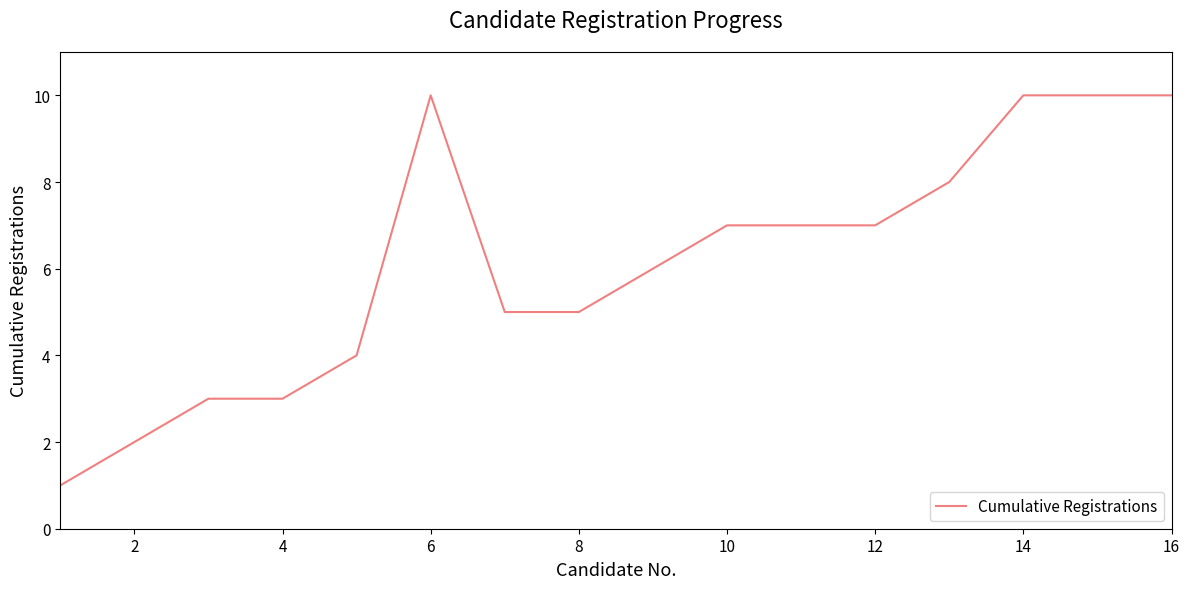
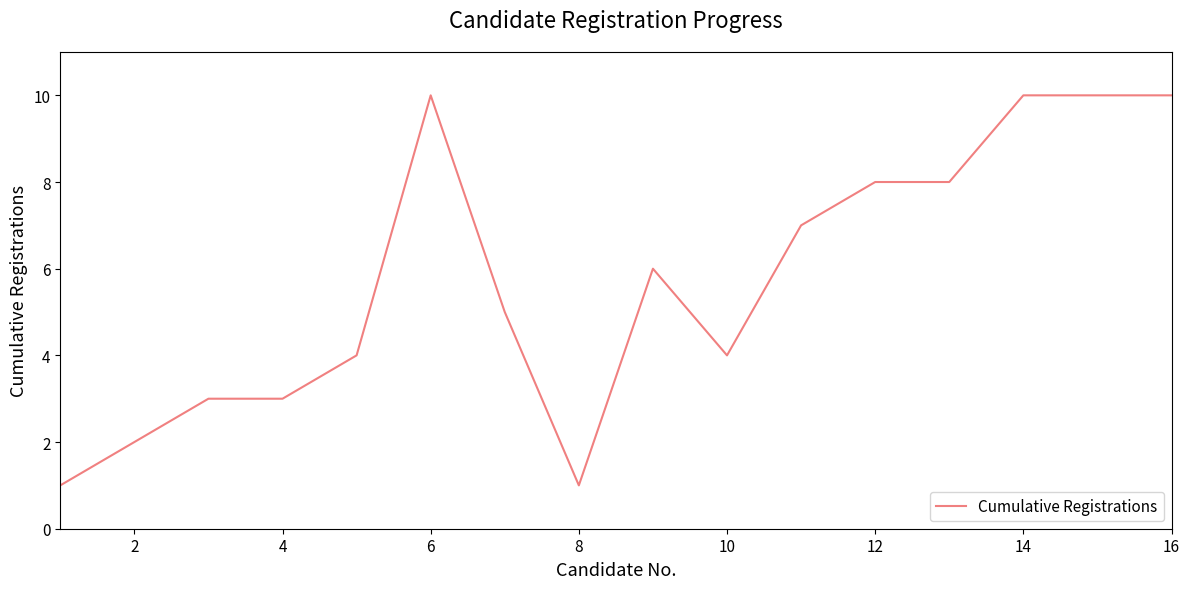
8: 5 -> 1
10: 7 -> 4
12: 7 -> 8
